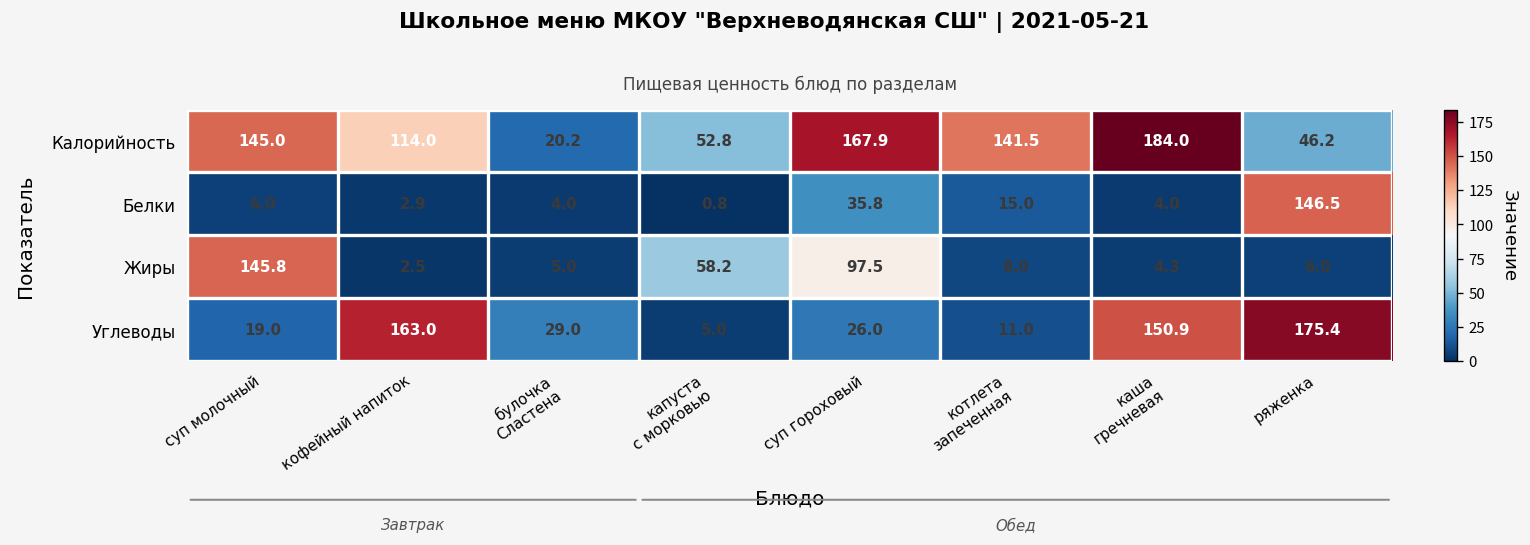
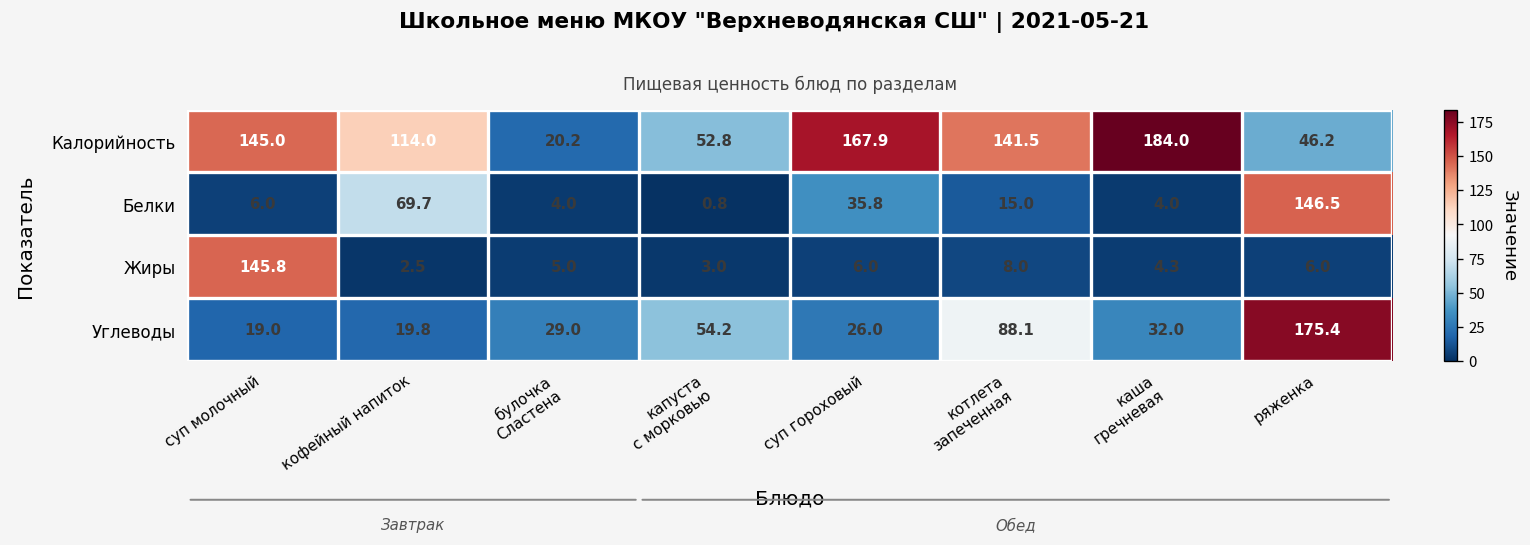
Белки, кофейный напиток: 2.9 -> 69.7
Жиры, капуста с морковью: 58.2 -> 3.0
Жиры, суп гороховый: 97.5 -> 6.0
Углеводы, кофейный напиток: 163.0 -> 19.8
Углеводы, капуста с морковью: 5.0 -> 54.2
Углеводы, котлета запеченная: 11.0 -> 88.1
Углеводы, каша гречневая: 150.9 -> 32.0
